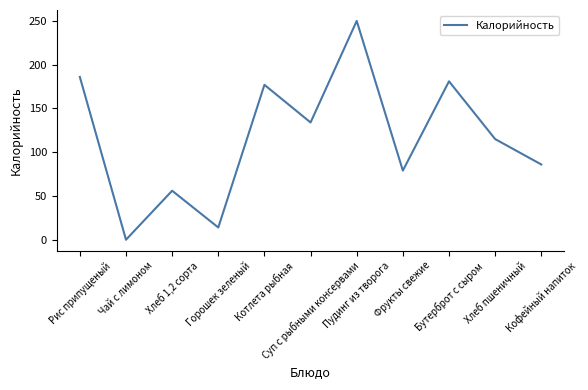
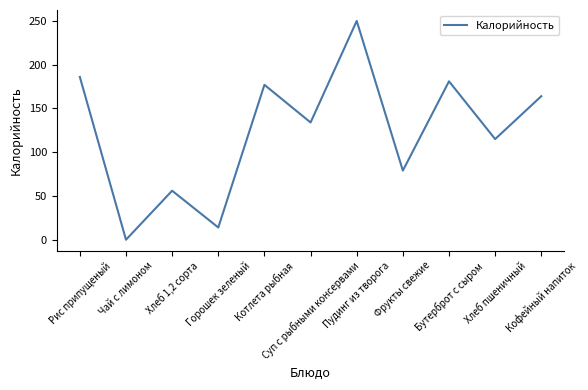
Кофейный напиток: 90 -> 160
